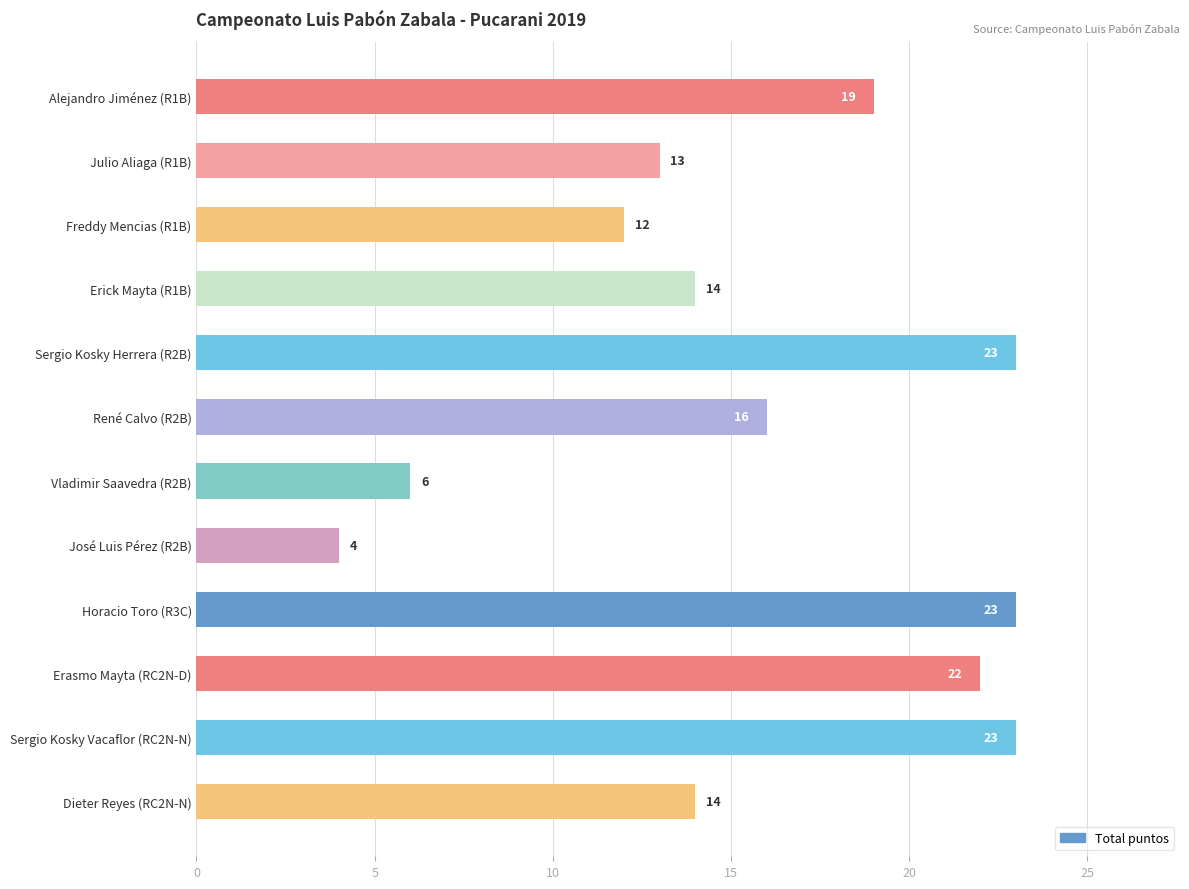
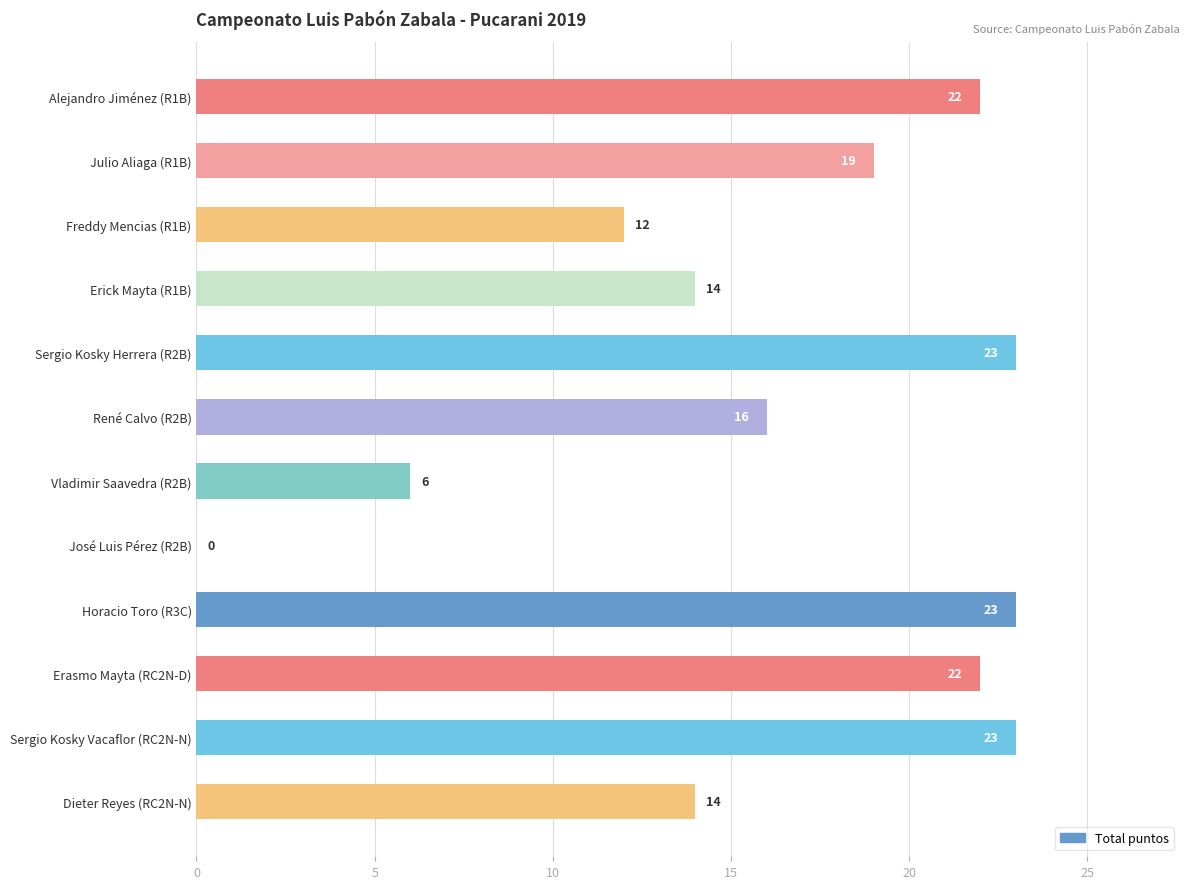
Alejandro Jiménez (R1B): 19 -> 22
Julio Aliaga (R1B): 13 -> 19
José Luis Pérez (R2B): 4 -> 0
